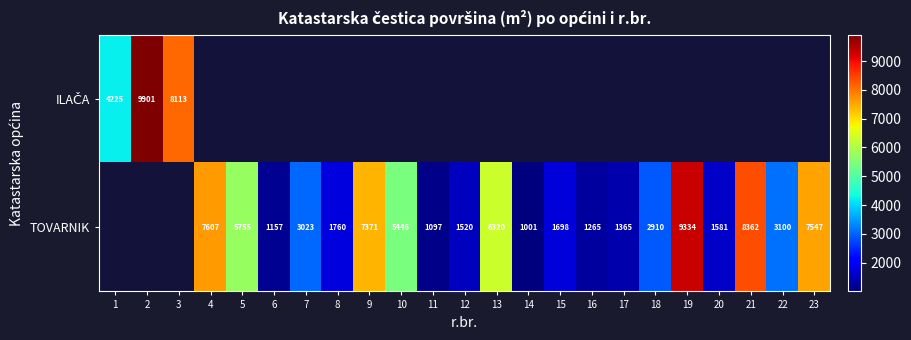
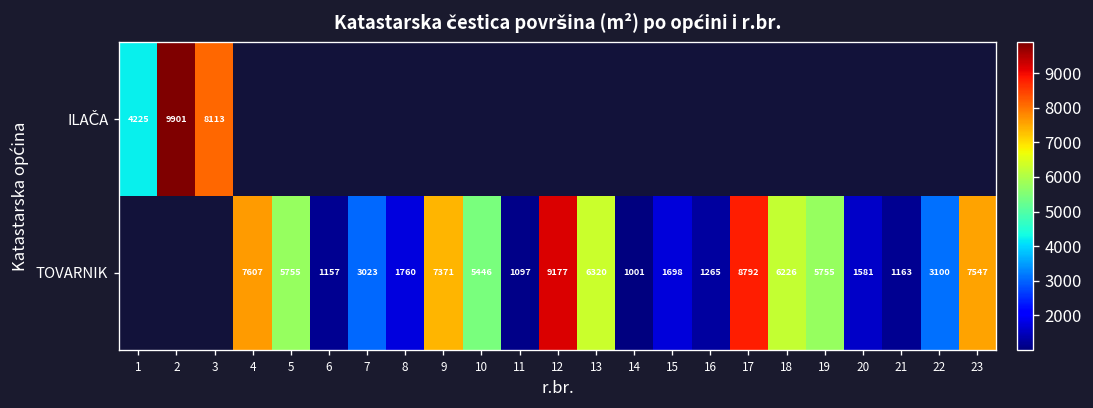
TOVARNIK, 12: 1520 -> 9177
TOVARNIK, 17: 1365 -> 8792
TOVARNIK, 18: 2910 -> 6226
TOVARNIK, 19: 9334 -> 5755
TOVARNIK, 21: 8362 -> 1163
